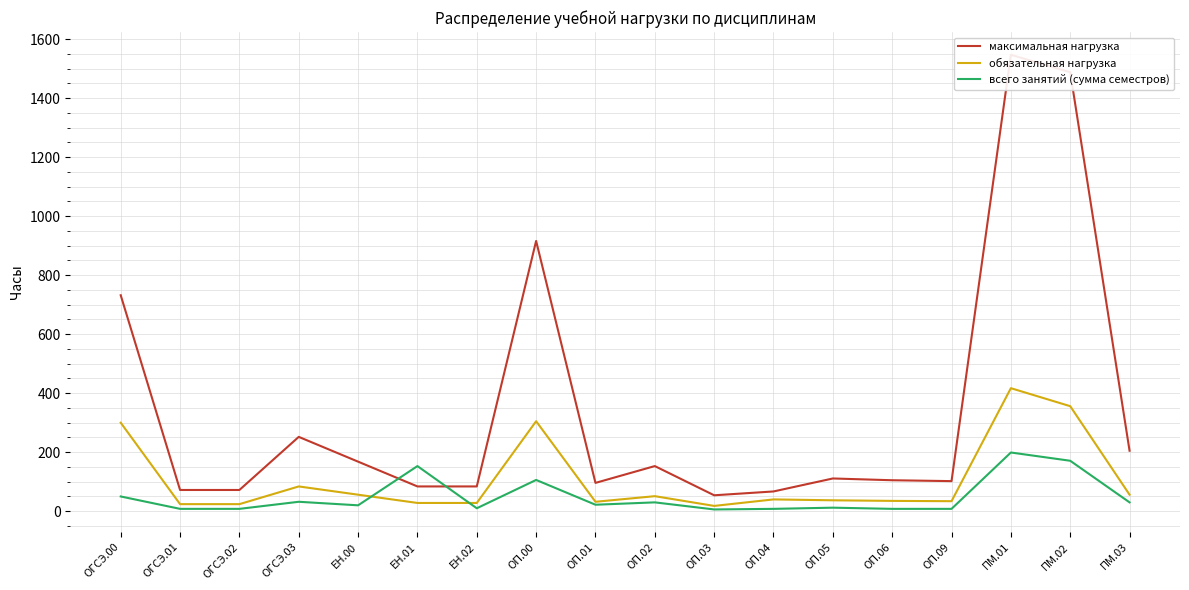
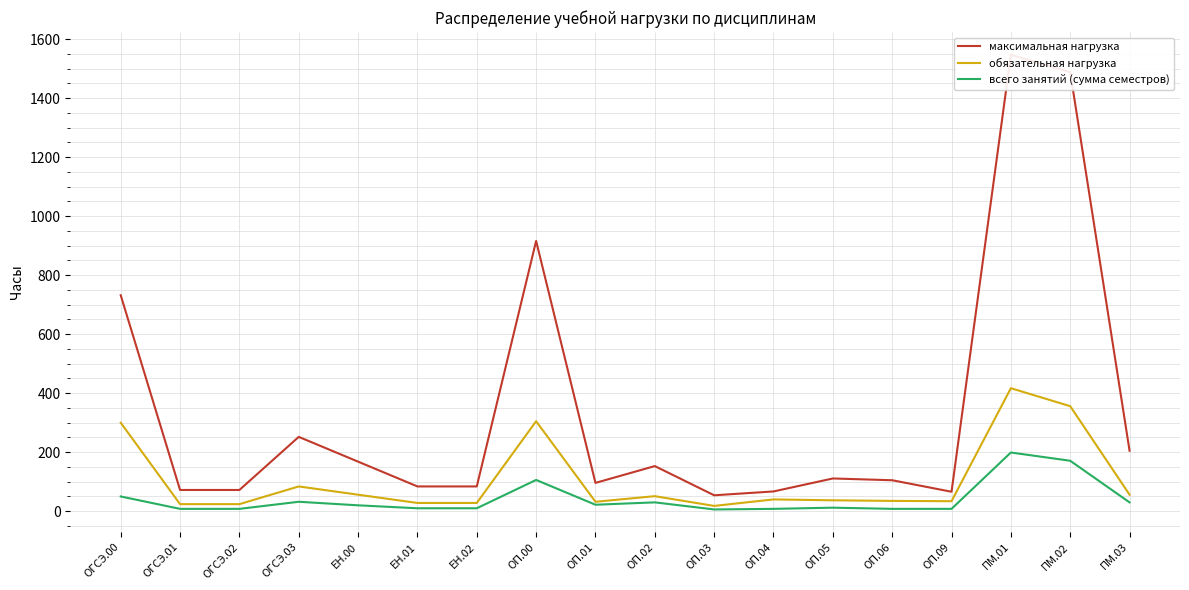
всего занятий (сумма семестров), ЕН.01: 150 -> 10
максимальная нагрузка, ОП.09: 100 -> 70
